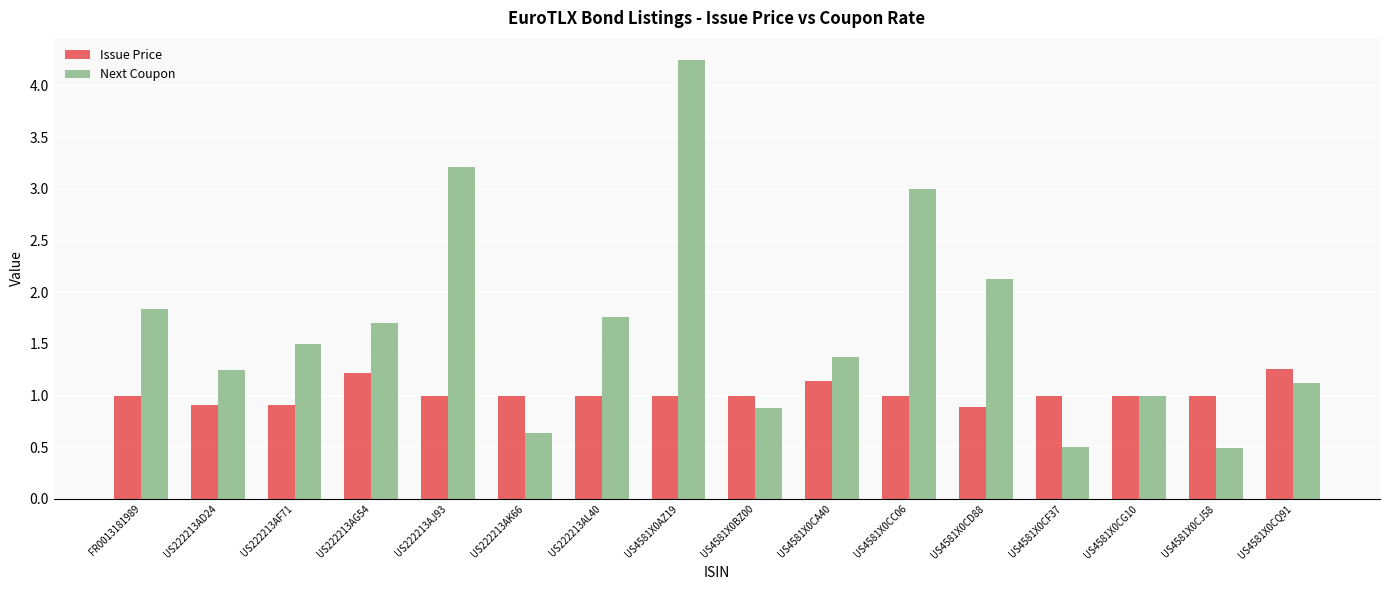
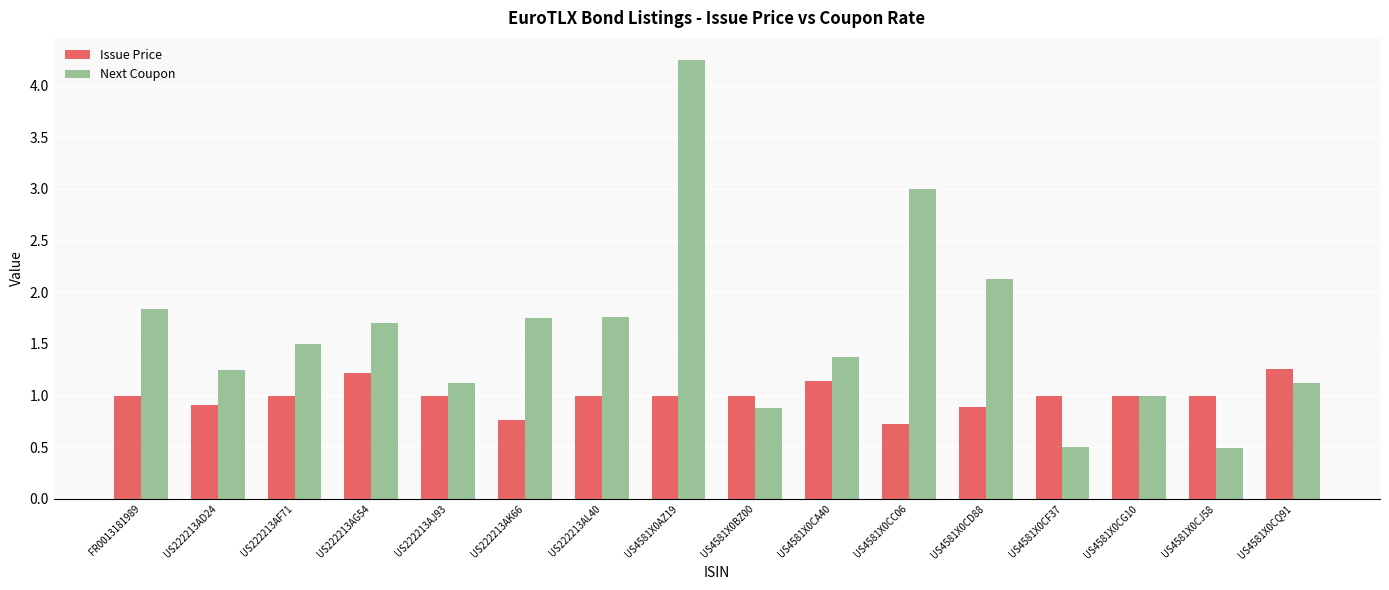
Issue Price, US222213AF71: 0.91 -> 1.00
Next Coupon, US222213AJ93: 3.22 -> 1.13
Issue Price, US222213AK66: 1.00 -> 0.76
Next Coupon, US222213AK66: 0.64 -> 1.75
Issue Price, US4581X0CC06: 1.00 -> 0.73
